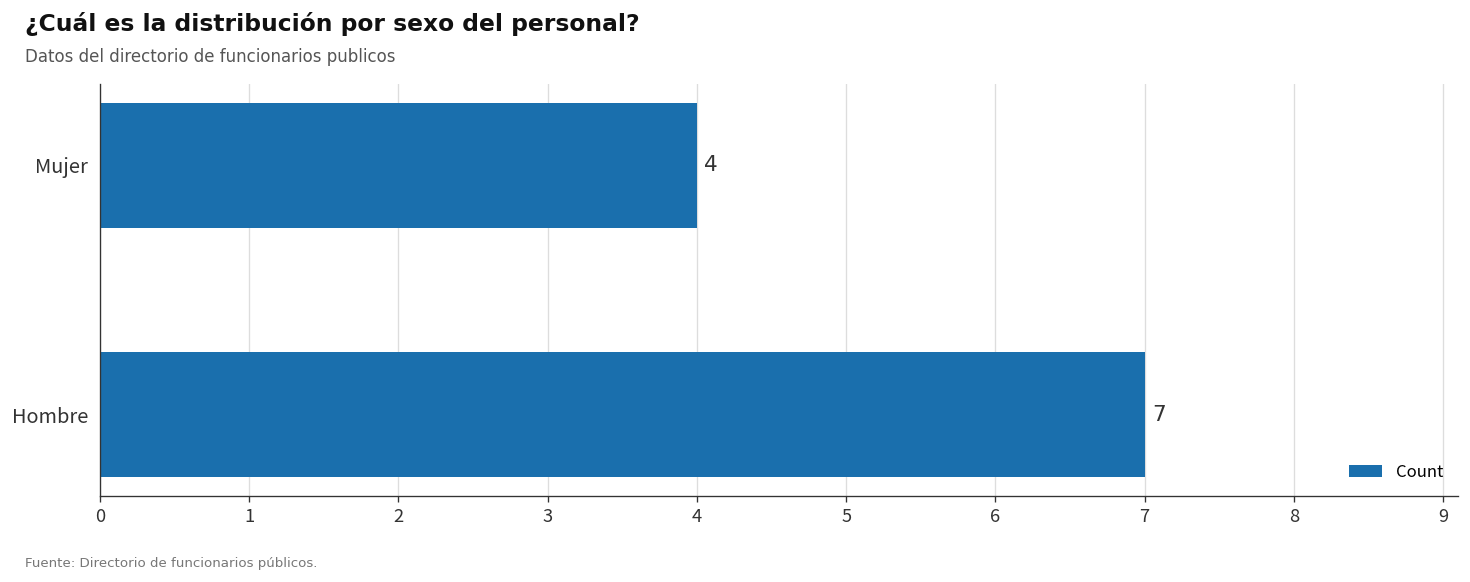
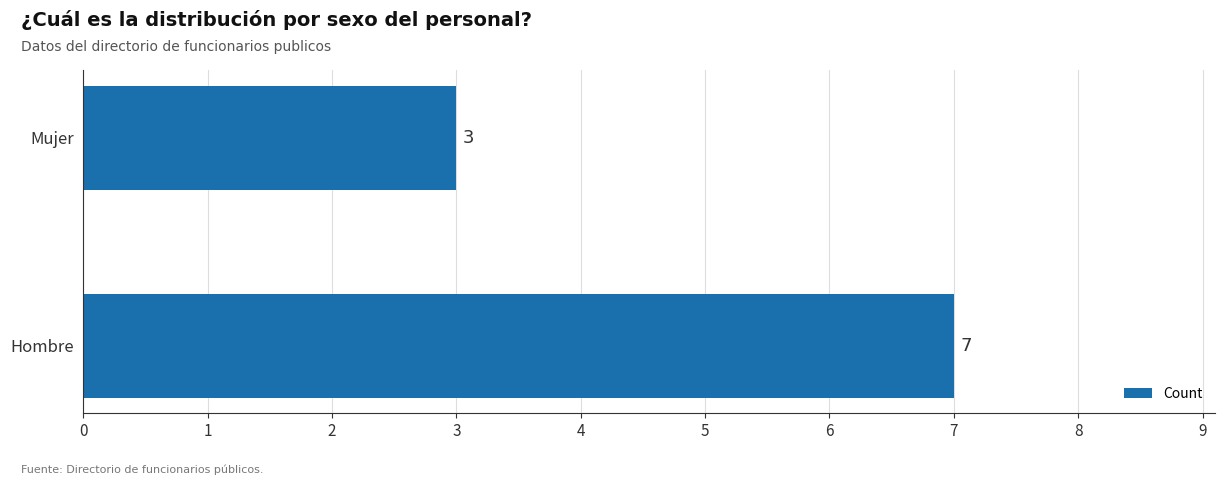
Mujer: 4 -> 3
